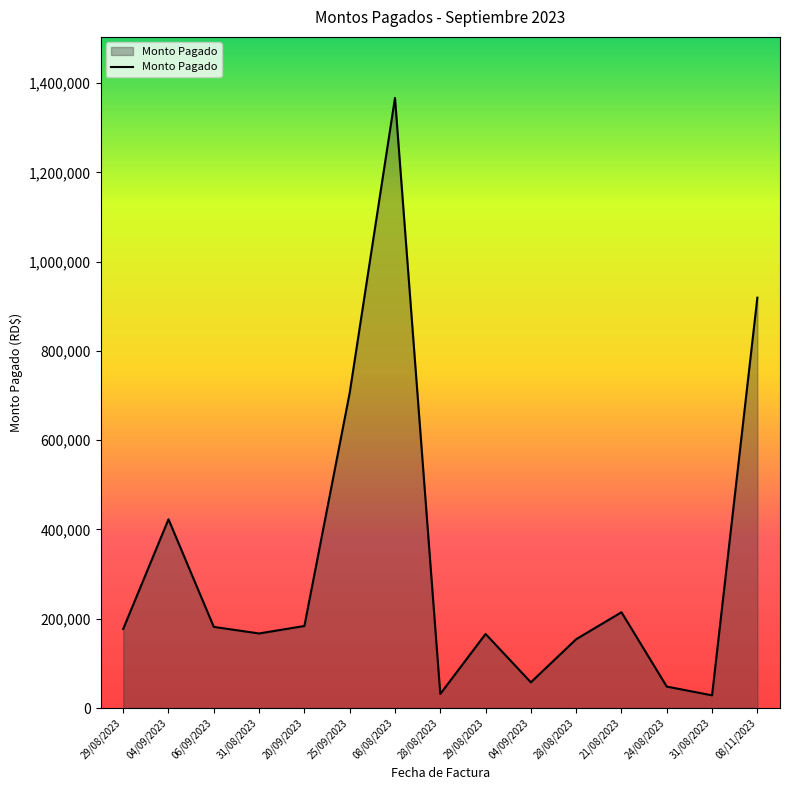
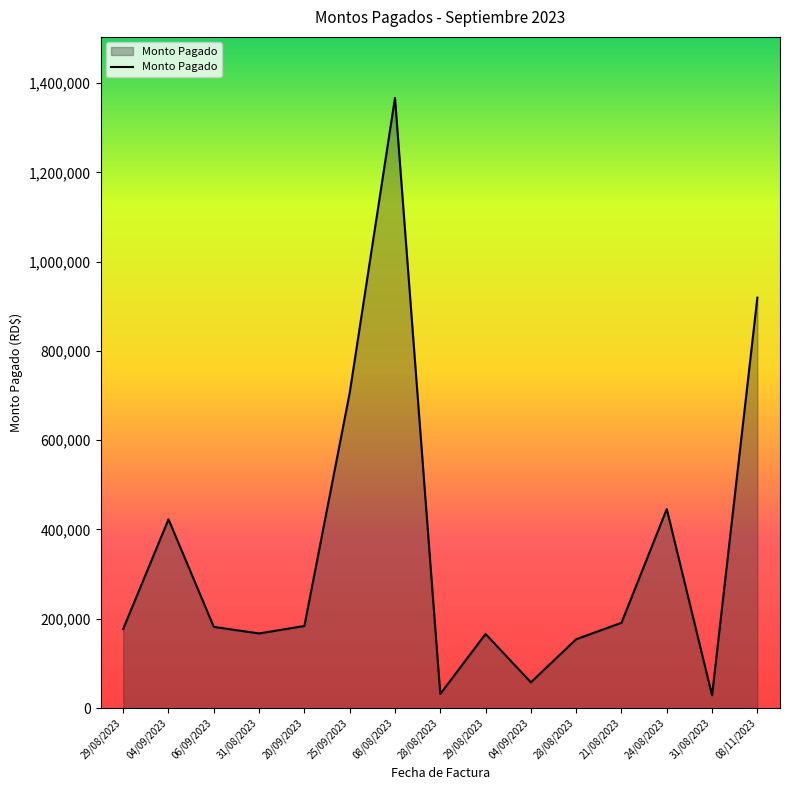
21/08/2023: 210,000 -> 190,000
24/08/2023: 50,000 -> 450,000
